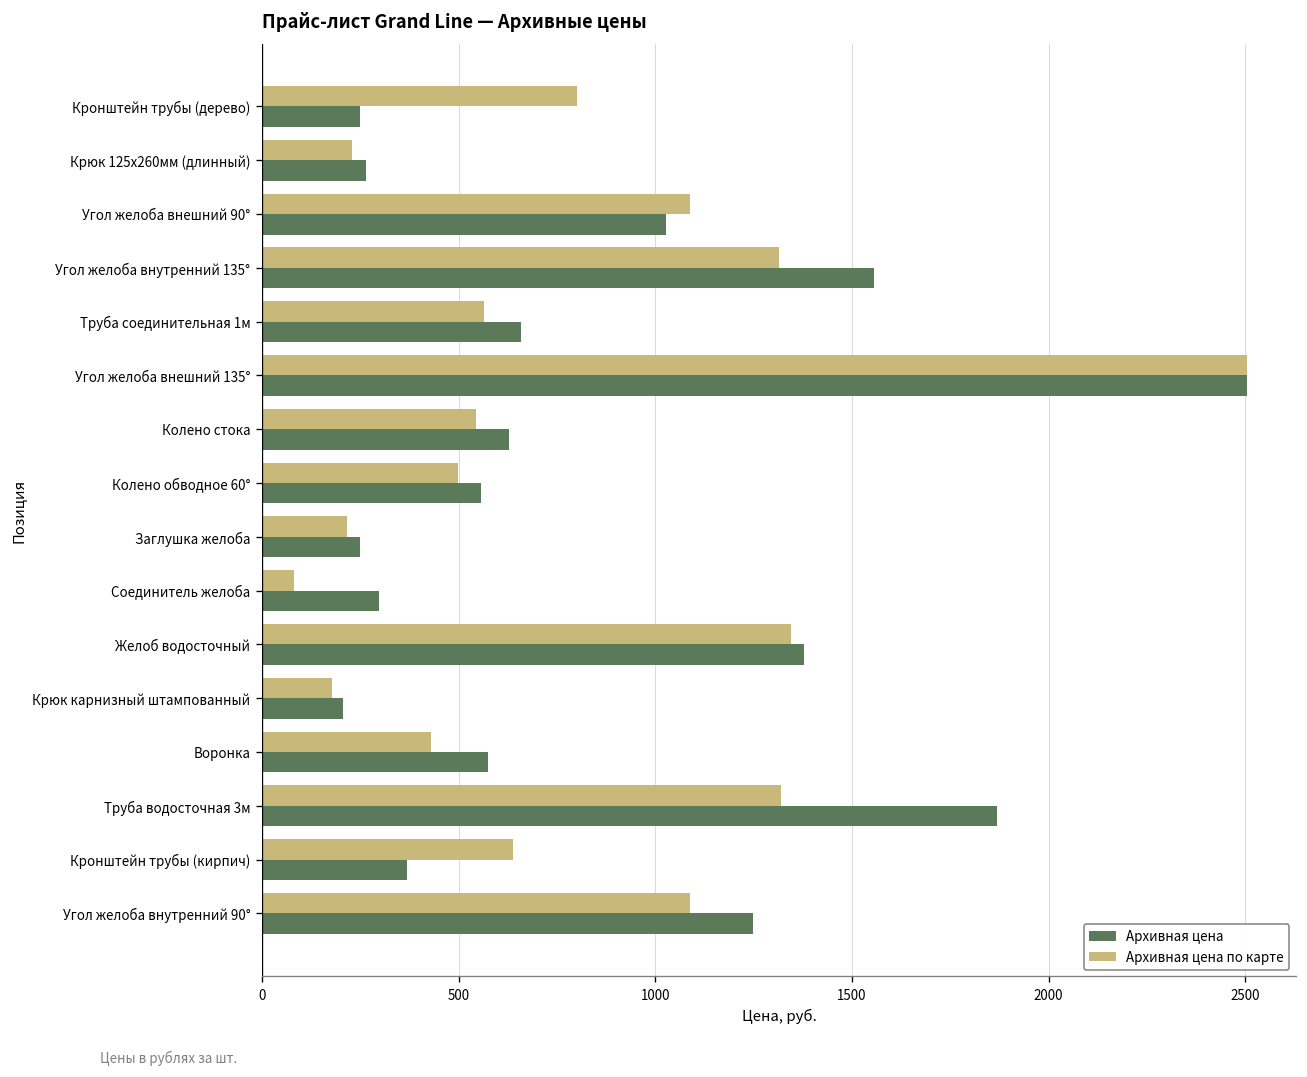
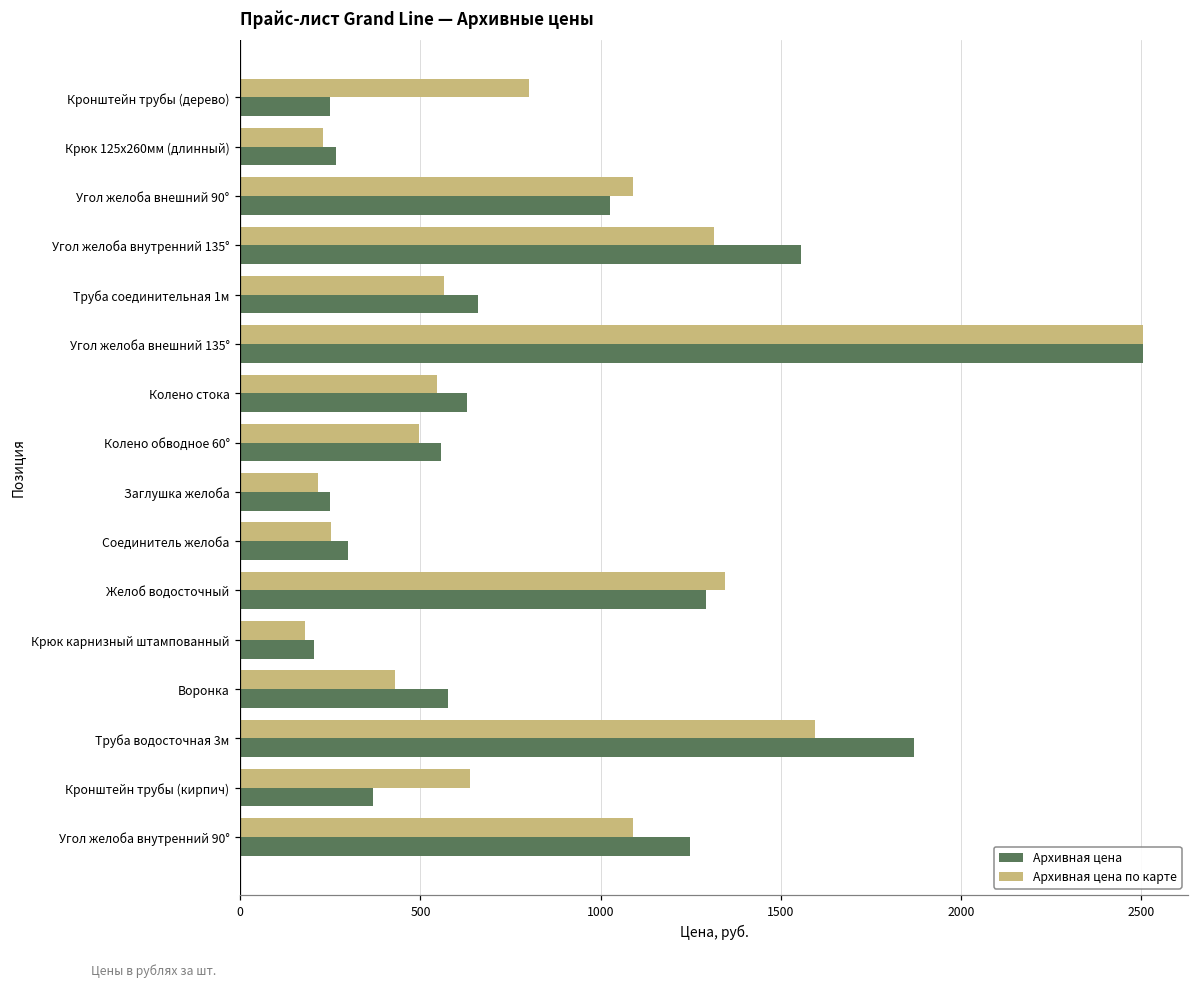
Архивная цена по карте, Соединитель желоба: 80 -> 250
Архивная цена, Желоб водосточный: 1380 -> 1290
Архивная цена по карте, Труба водосточная 3м: 1320 -> 1600
